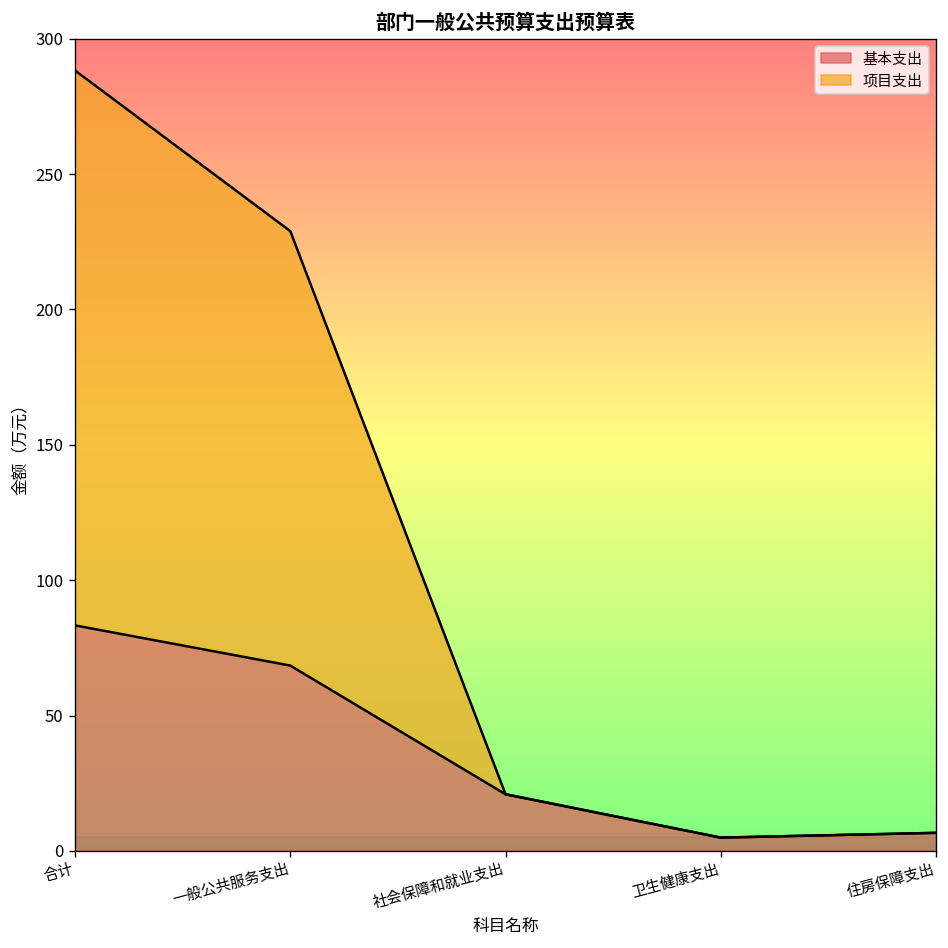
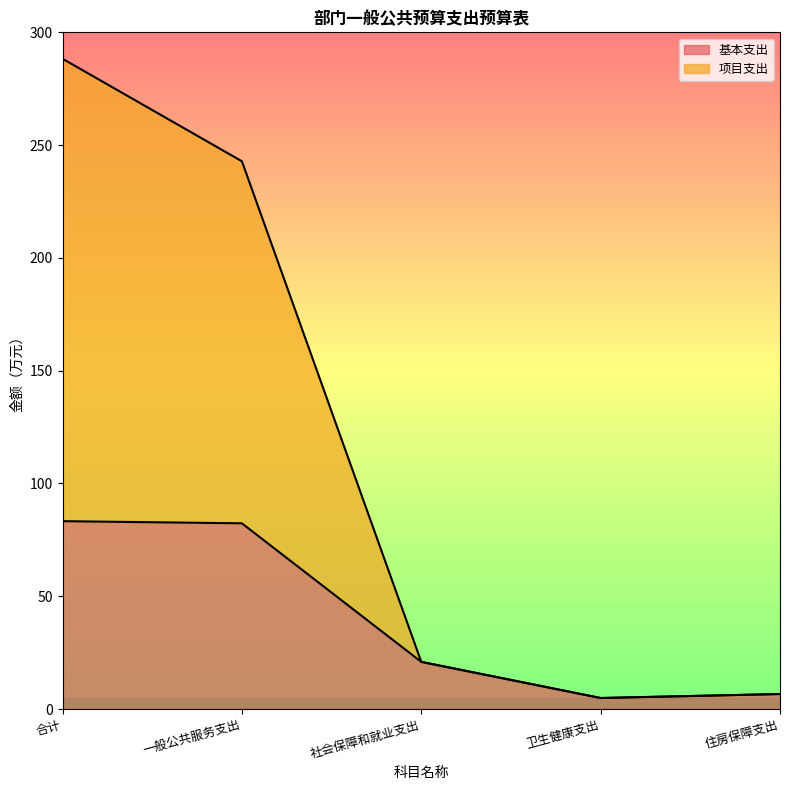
基本支出, 一般公共服务支出: 68 -> 82
